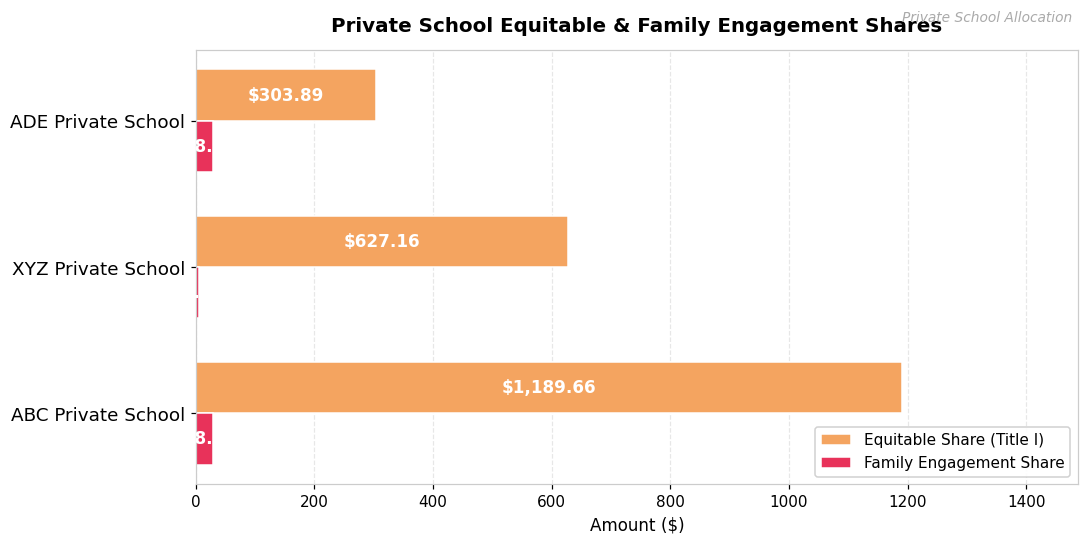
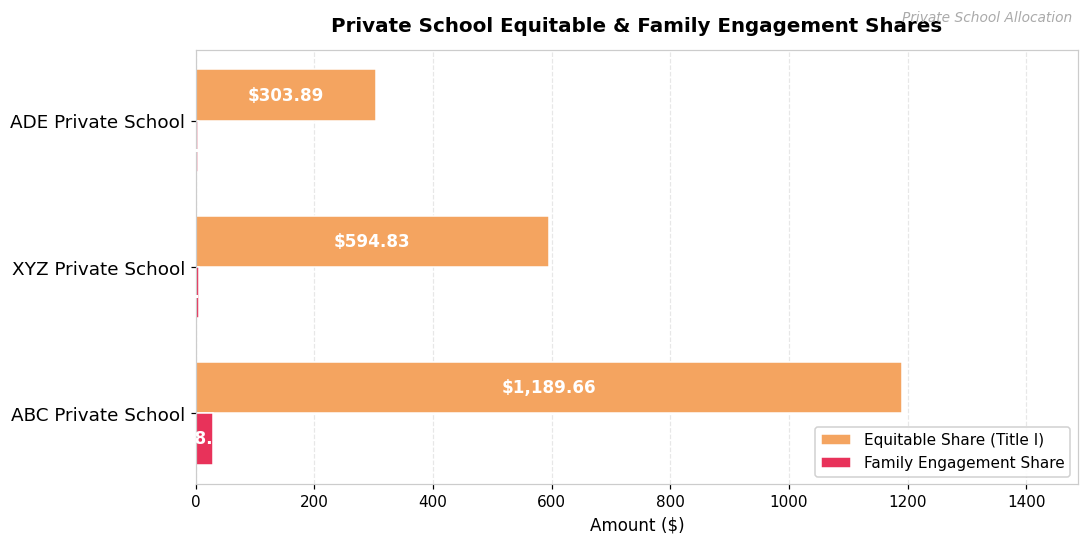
Family Engagement Share, ADE Private School: 30 -> 0
Equitable Share (Title I), XYZ Private School: $627.16 -> $594.83
